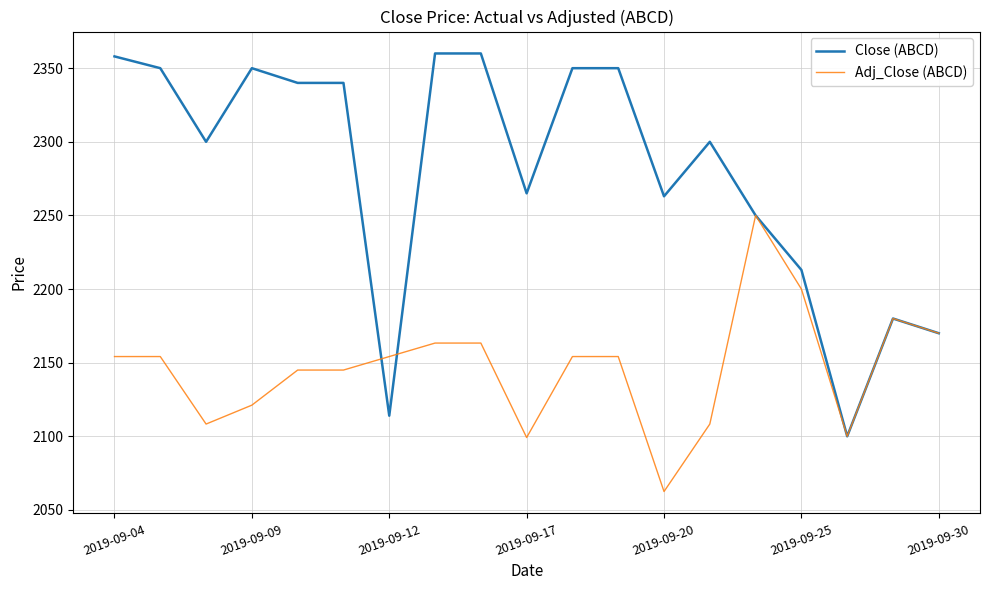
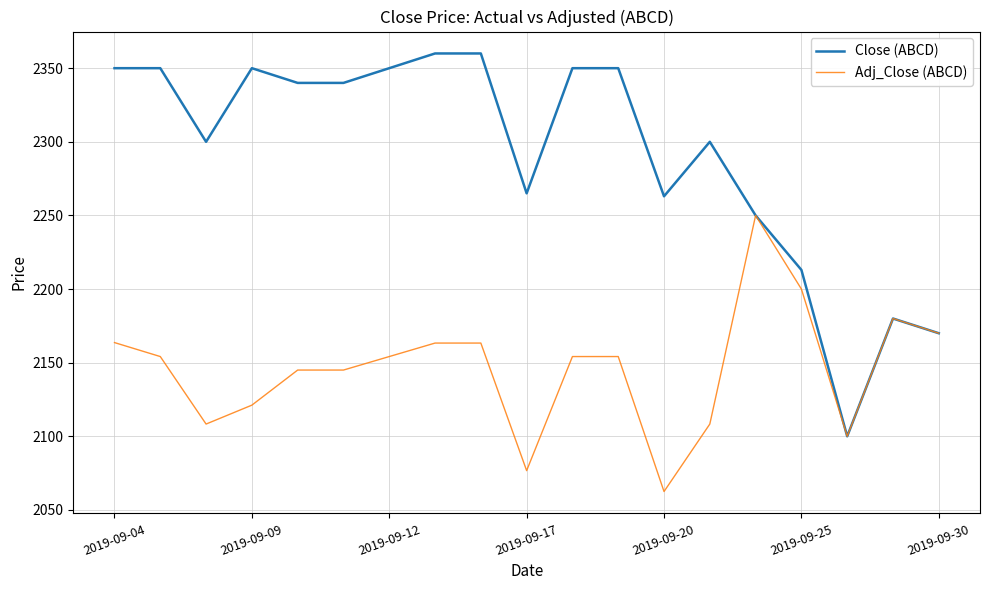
Close (ABCD), 2019-09-04: 2358 -> 2350
Adj_Close (ABCD), 2019-09-04: 2154 -> 2164
Close (ABCD), 2019-09-12: 2114 -> 2350
Adj_Close (ABCD), 2019-09-17: 2099 -> 2077
